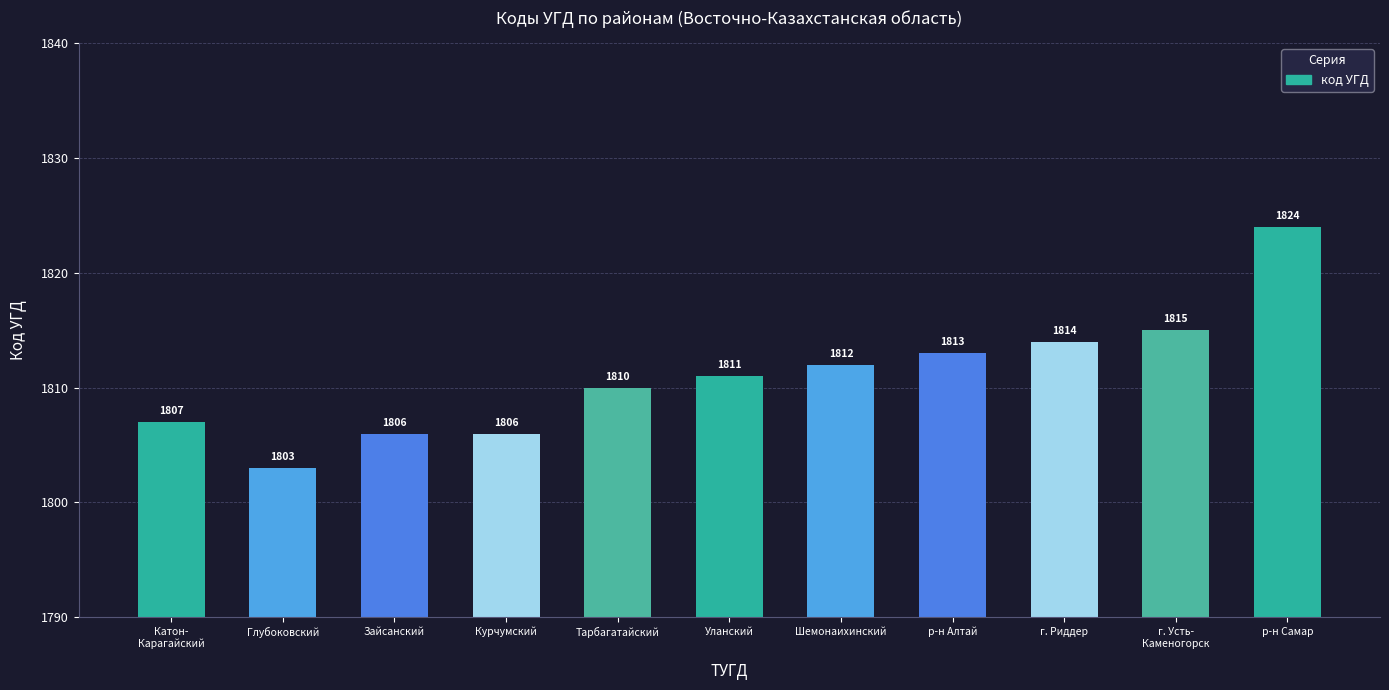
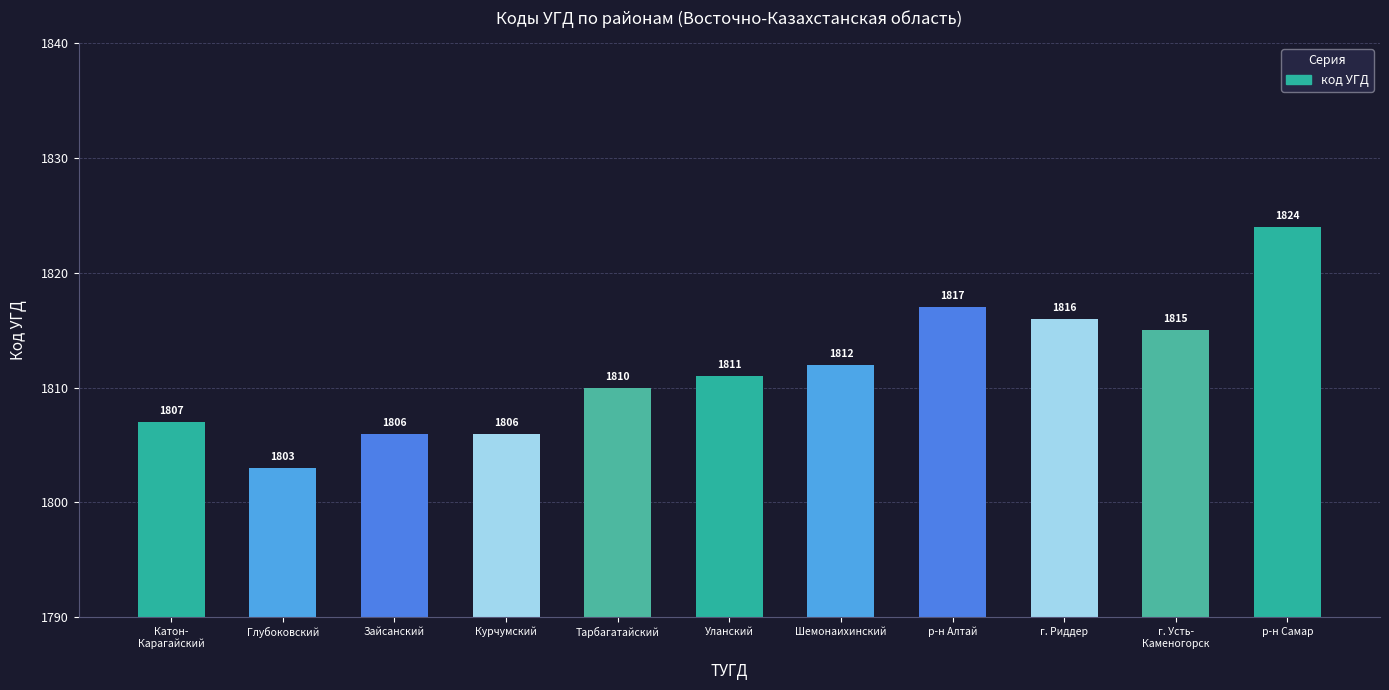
р-н Алтай: 1813 -> 1817
г. Риддер: 1814 -> 1816
